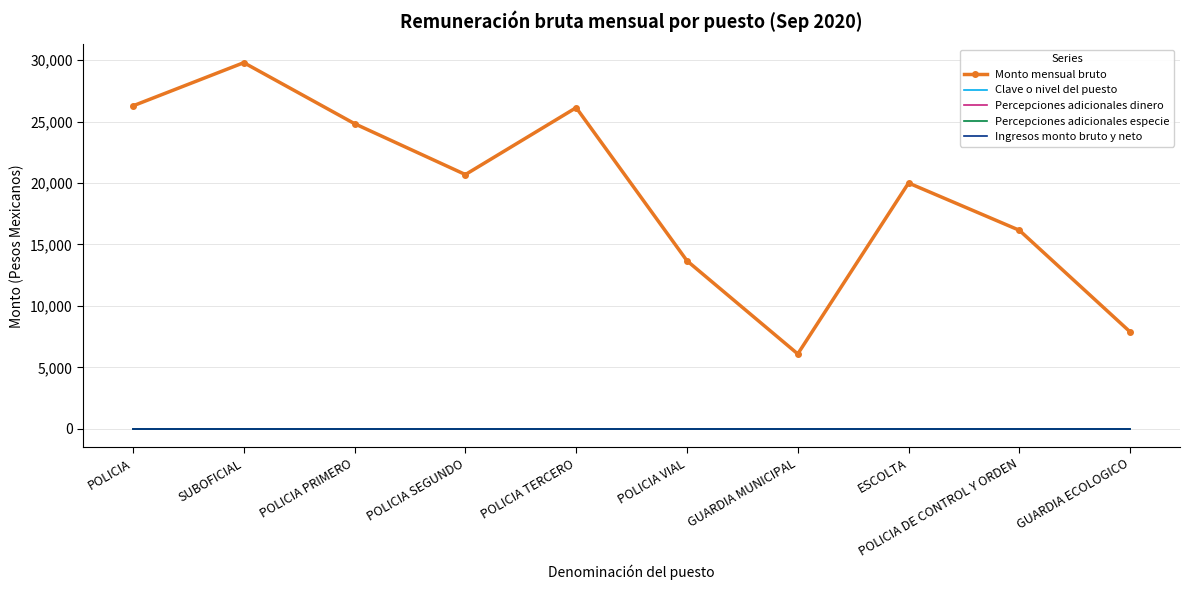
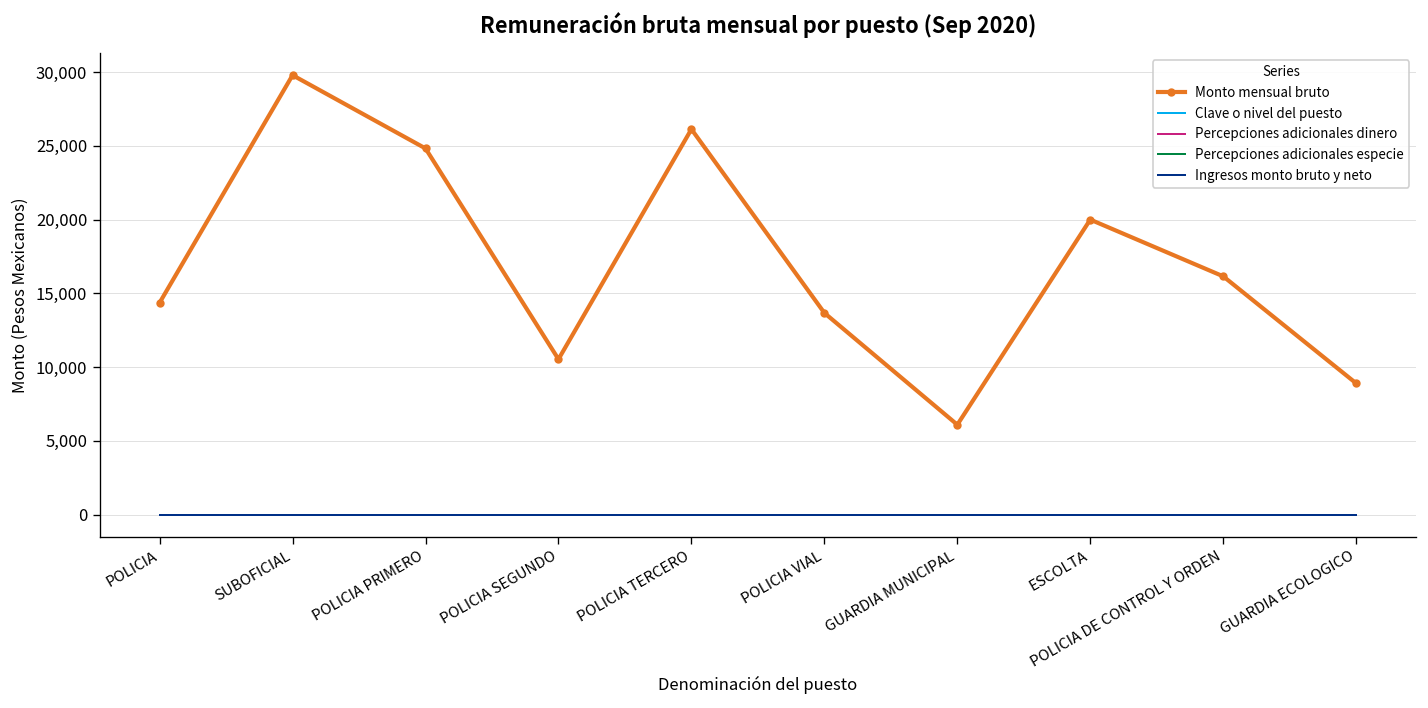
Monto mensual bruto, POLICIA: 26,300 -> 14,400
Monto mensual bruto, POLICIA SEGUNDO: 20,700 -> 10,500
Monto mensual bruto, GUARDIA ECOLOGICO: 7,900 -> 8,900
